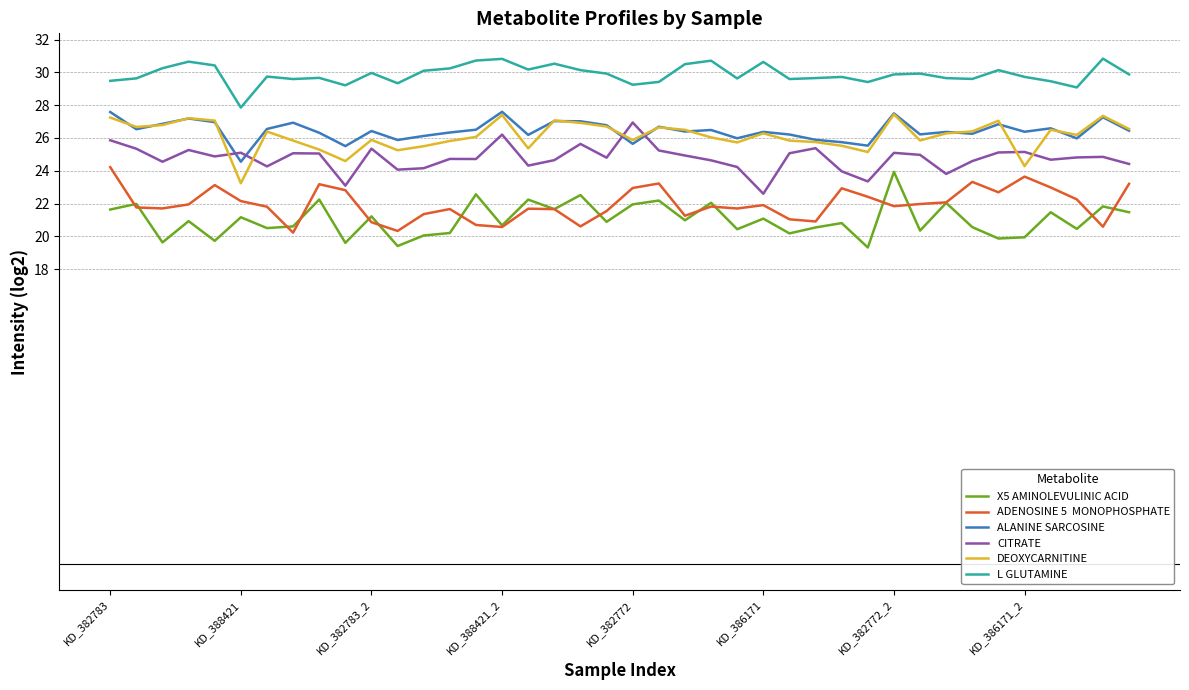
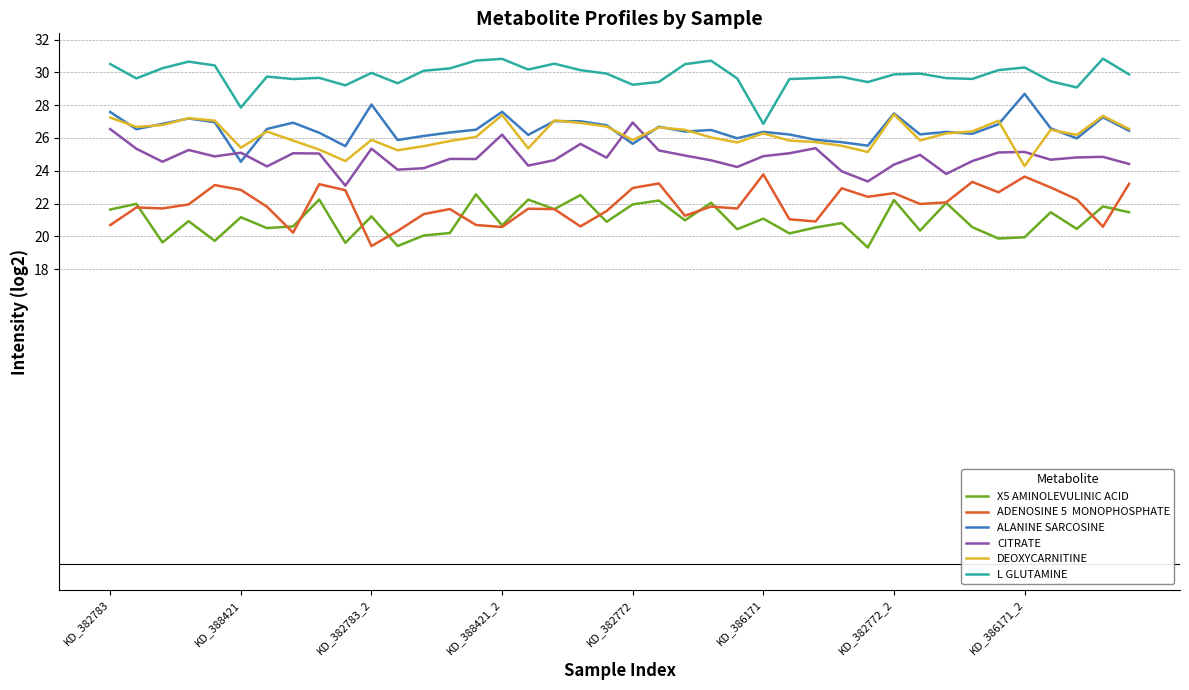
ADENOSINE 5 MONOPHOSPHATE, KD_382783: 24.2 -> 20.7
CITRATE, KD_382783: 25.9 -> 26.5
L GLUTAMINE, KD_382783: 29.5 -> 30.5
ADENOSINE 5 MONOPHOSPHATE, KD_388421: 22.2 -> 22.8
DEOXYCARNITINE, KD_388421: 23.2 -> 25.4
ADENOSINE 5 MONOPHOSPHATE, KD_382783_2: 20.9 -> 19.4
ALANINE SARCOSINE, KD_382783_2: 26.4 -> 28.0
ADENOSINE 5 MONOPHOSPHATE, KD_386171: 21.9 -> 23.8
CITRATE, KD_386171: 22.6 -> 24.9
L GLUTAMINE, KD_386171: 30.6 -> 26.9
X5 AMINOLEVULINIC ACID, KD_382772_2: 23.9 -> 22.2
ADENOSINE 5 MONOPHOSPHATE, KD_382772_2: 21.8 -> 22.6
CITRATE, KD_382772_2: 25.1 -> 24.4
ALANINE SARCOSINE, KD_386171_2: 26.4 -> 28.7
L GLUTAMINE, KD_386171_2: 29.7 -> 30.3
